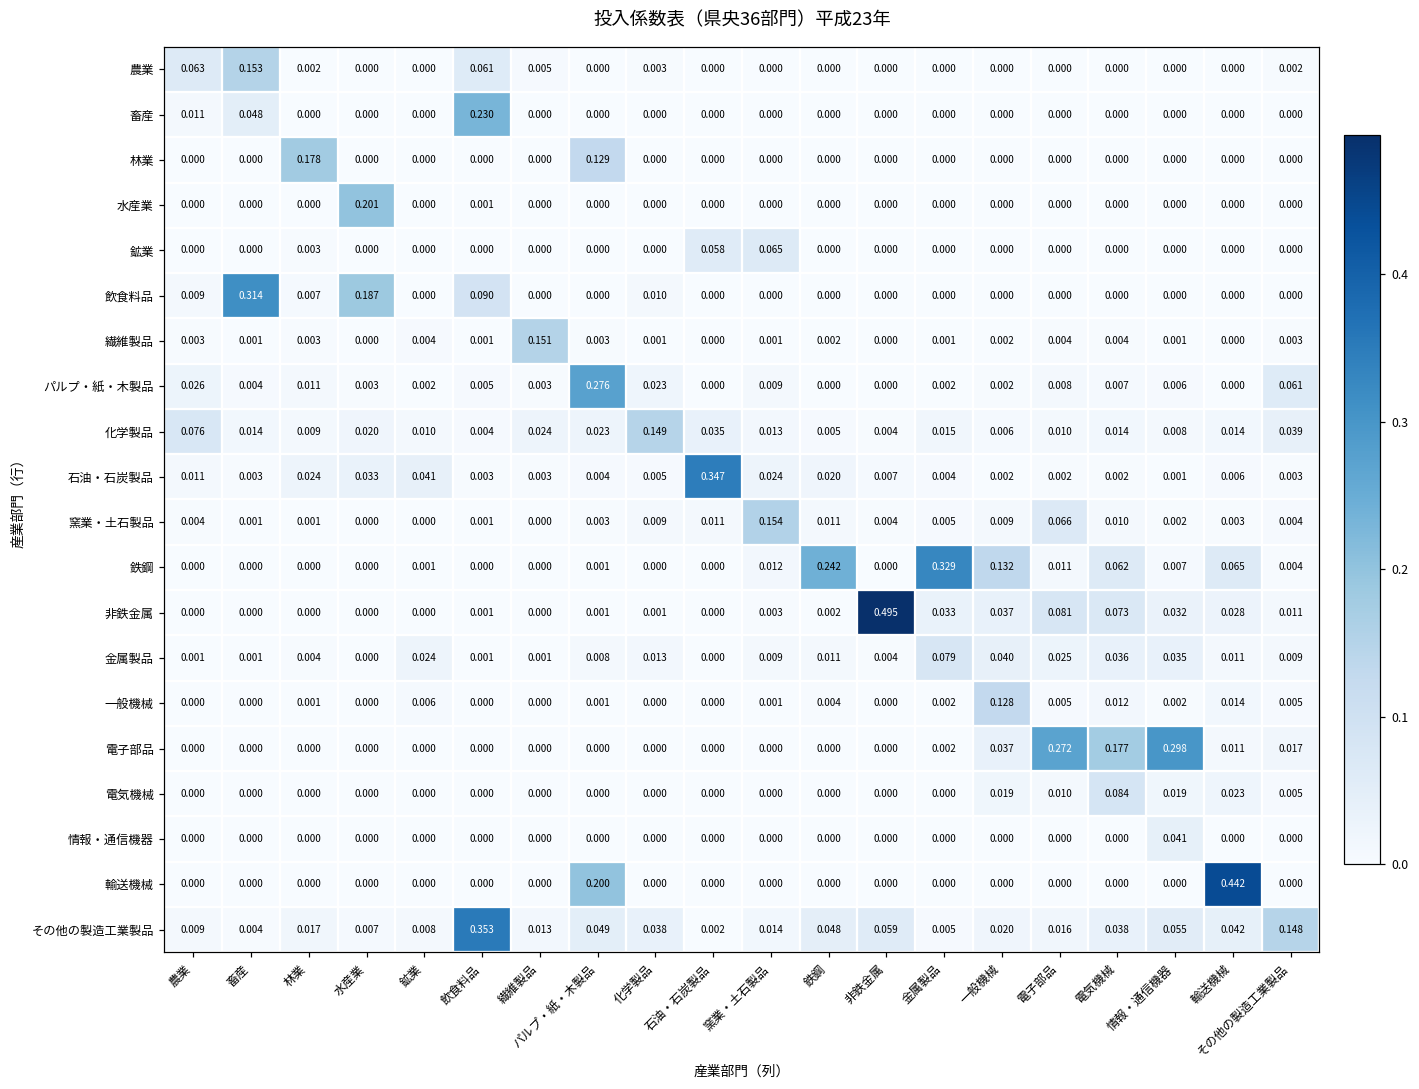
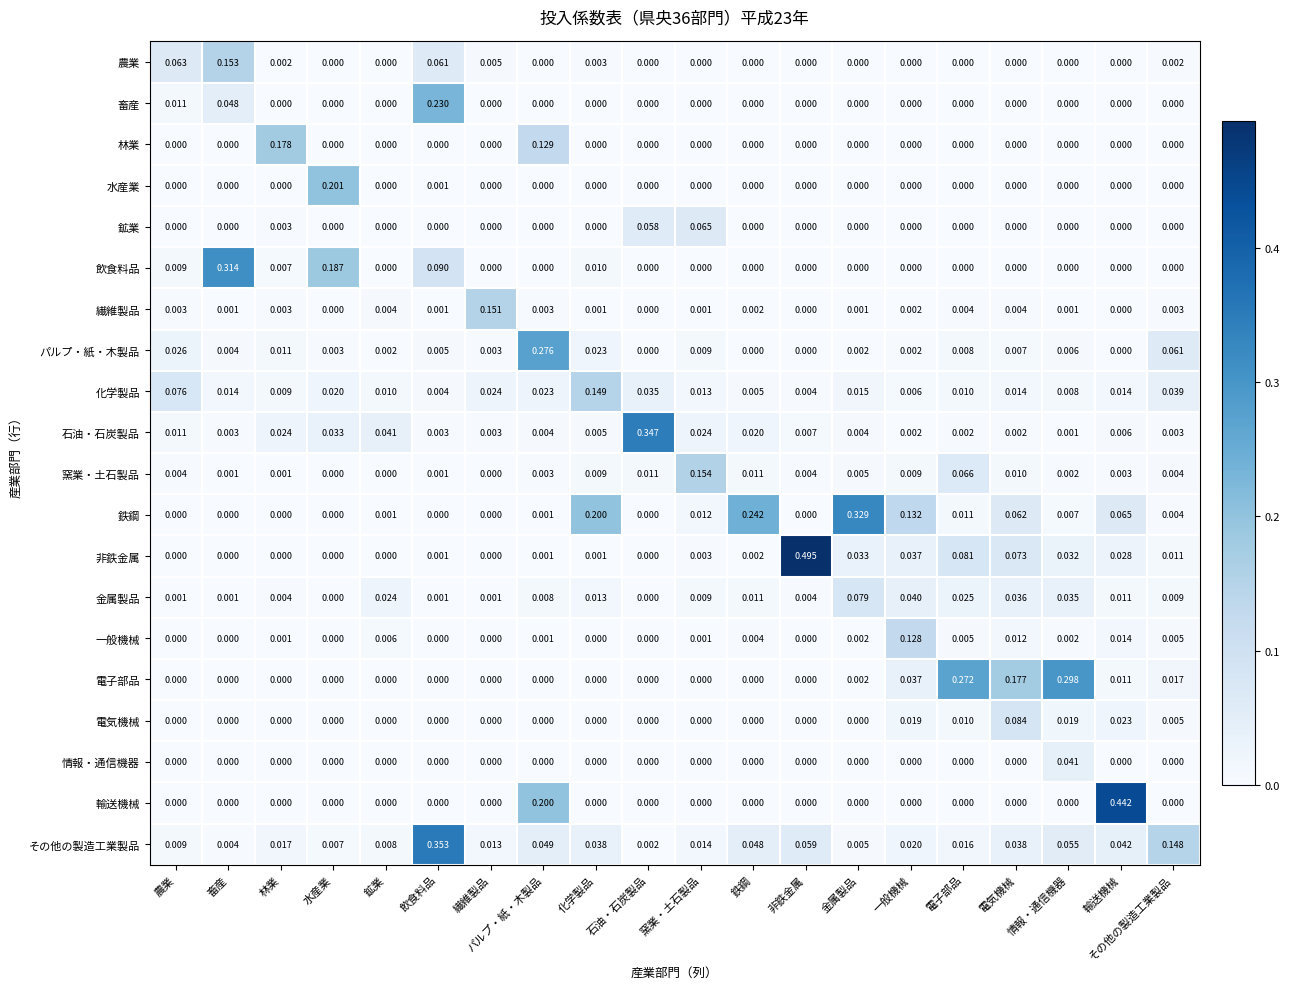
鉄鋼, 化学製品: 0.000 -> 0.200
